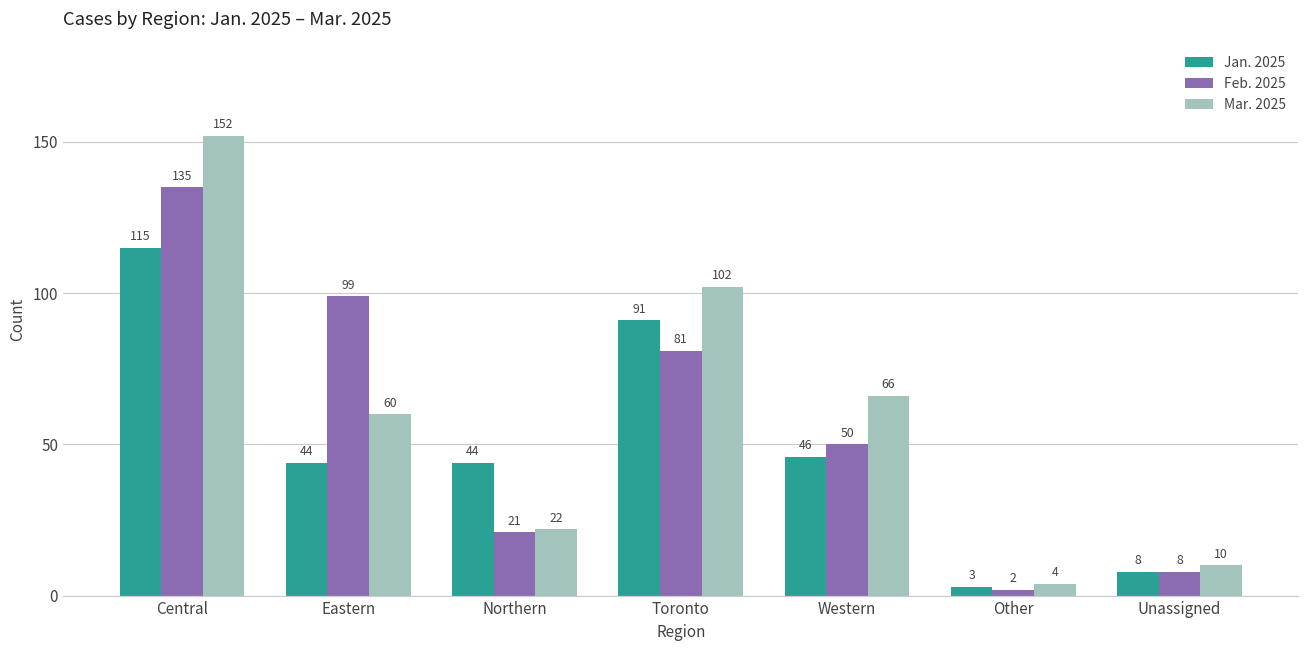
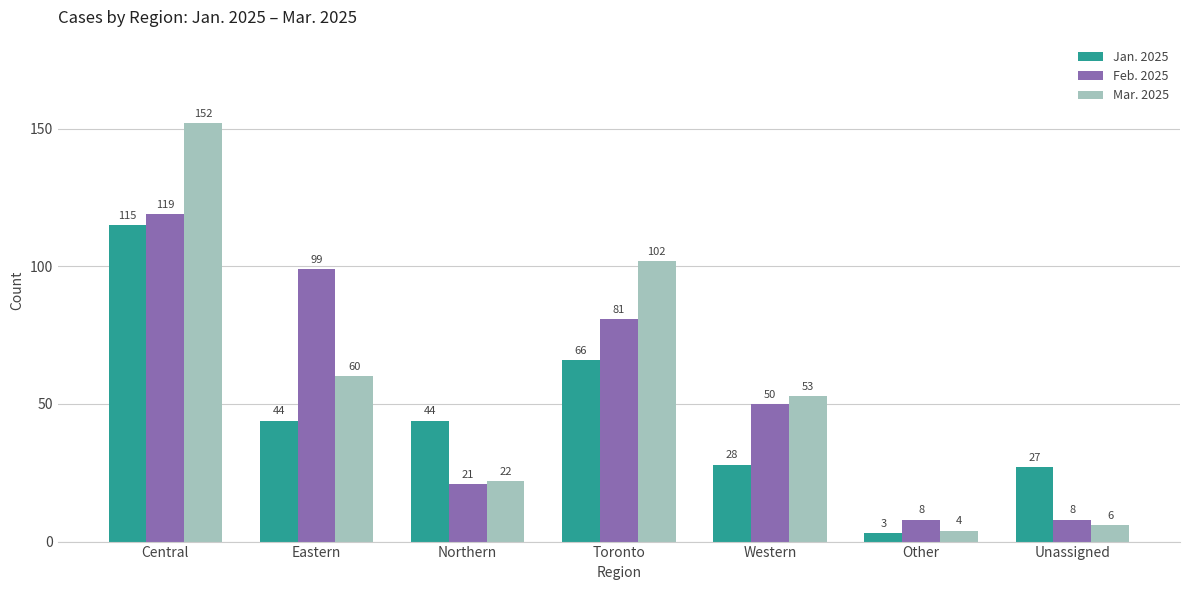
Feb. 2025, Central: 135 -> 119
Jan. 2025, Toronto: 91 -> 66
Jan. 2025, Western: 46 -> 28
Mar. 2025, Western: 66 -> 53
Feb. 2025, Other: 2 -> 8
Jan. 2025, Unassigned: 8 -> 27
Mar. 2025, Unassigned: 10 -> 6
